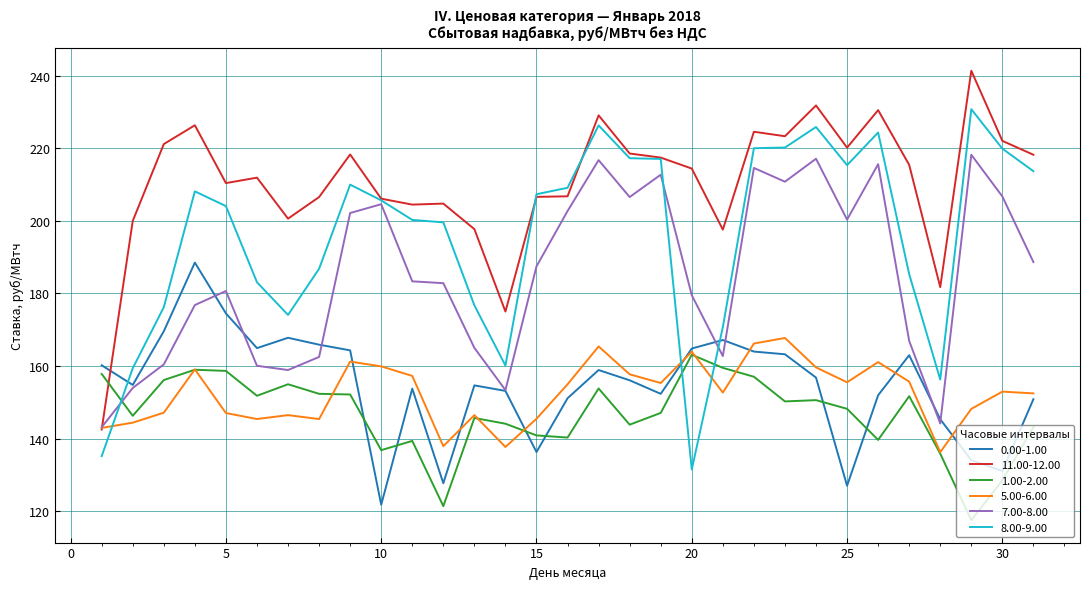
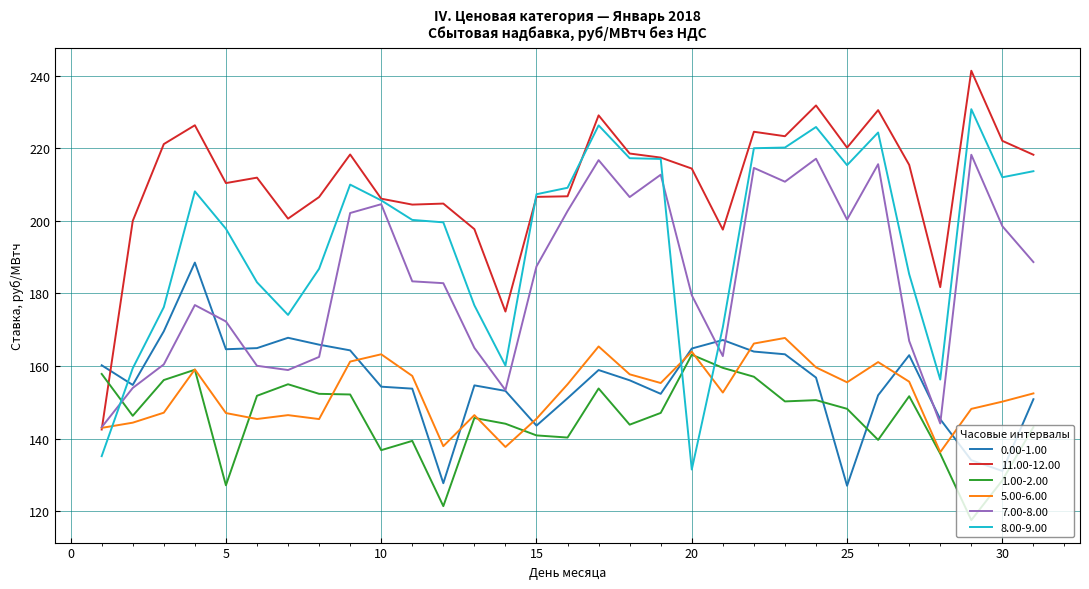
0.00-1.00, 5: 175 -> 165
1.00-2.00, 5: 159 -> 127
7.00-8.00, 5: 181 -> 172
8.00-9.00, 5: 204 -> 198
0.00-1.00, 10: 122 -> 154
5.00-6.00, 10: 160 -> 163
0.00-1.00, 15: 136 -> 144
5.00-6.00, 30: 153 -> 150
7.00-8.00, 30: 207 -> 199
8.00-9.00, 30: 220 -> 212
